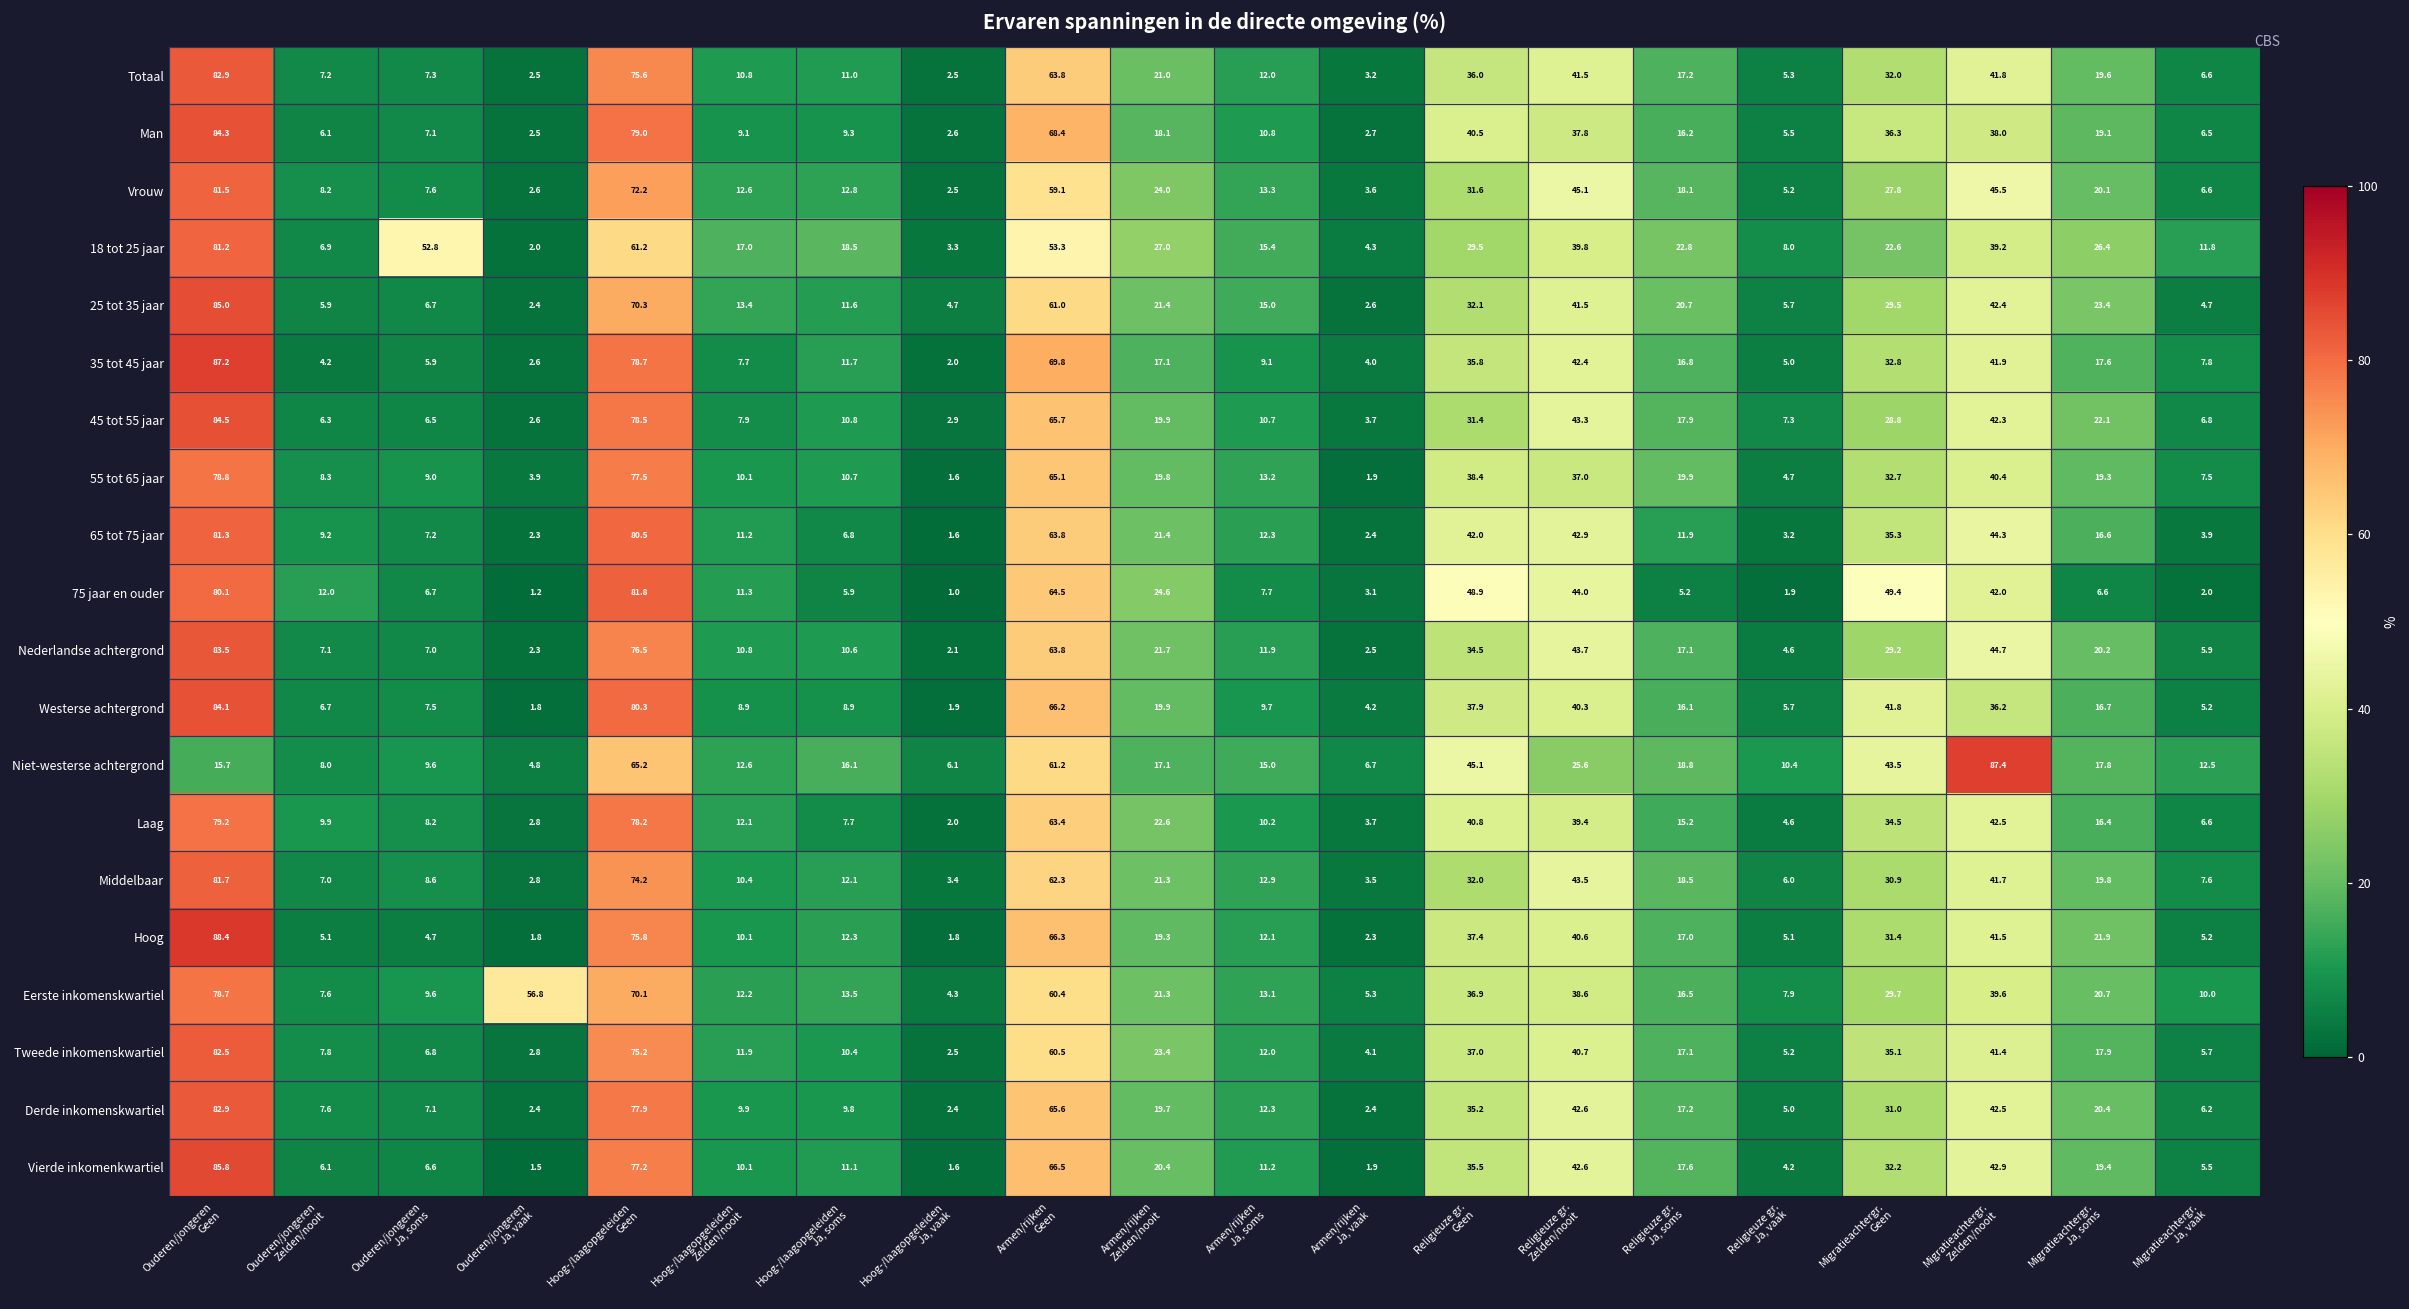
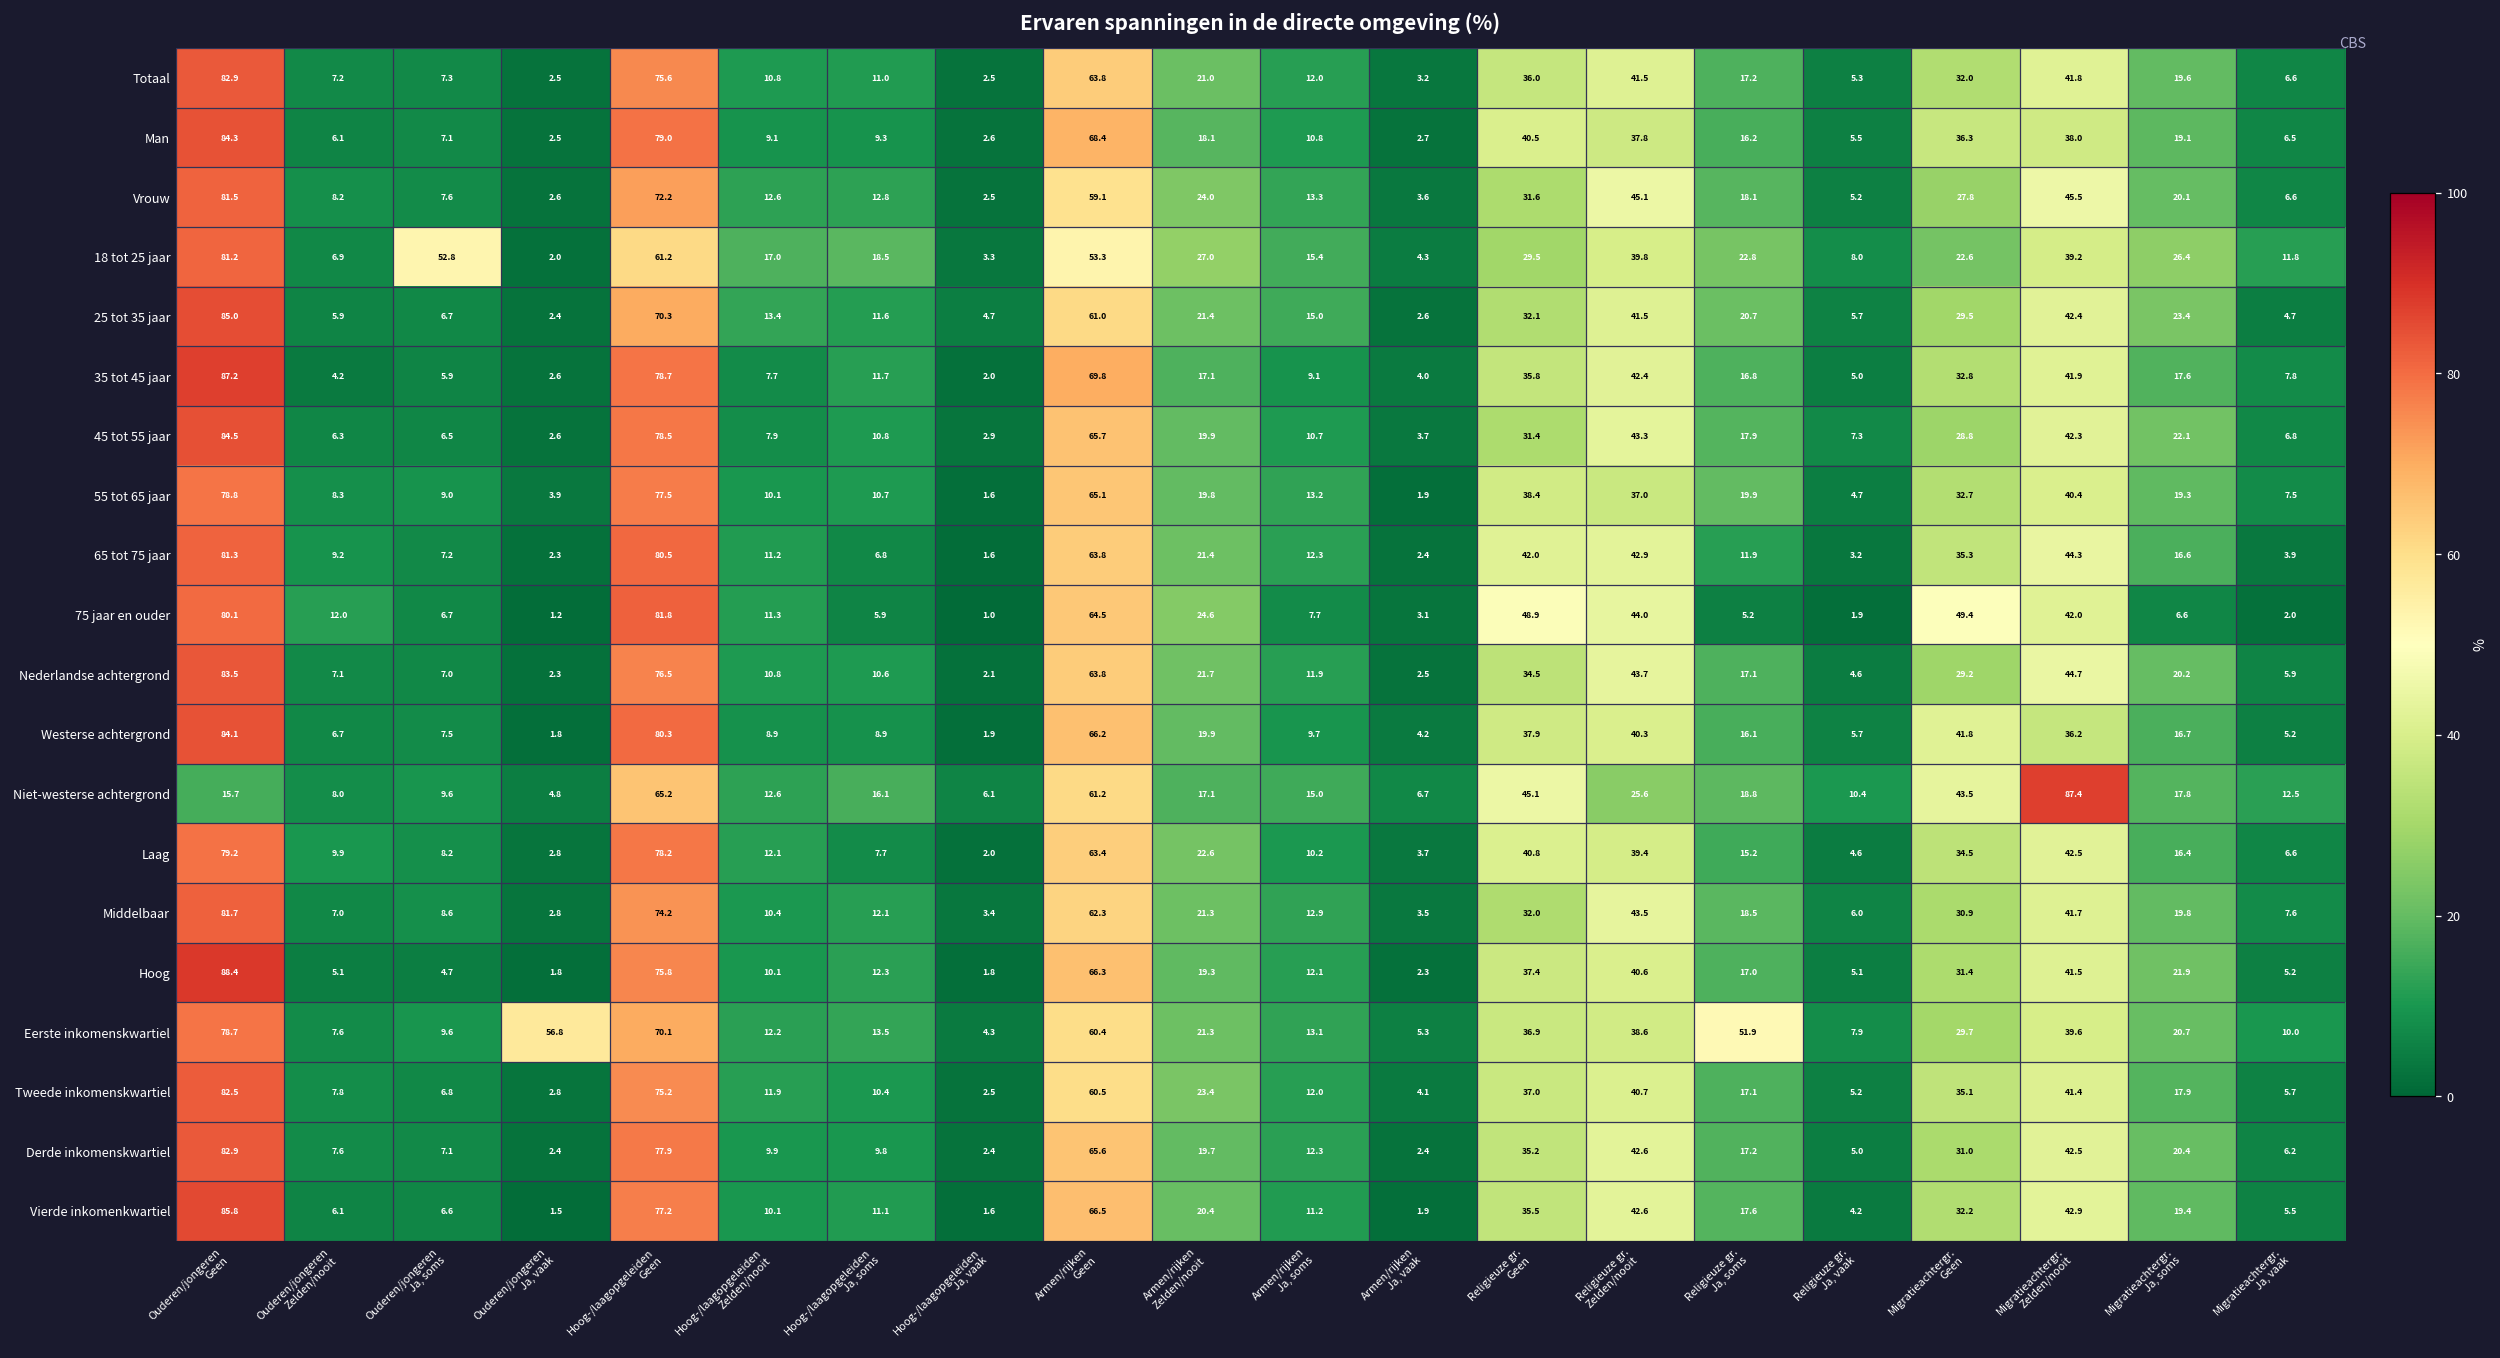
Eerste inkomenskwartiel, Religieuze gr. Ja, soms: 16.5 -> 51.9
